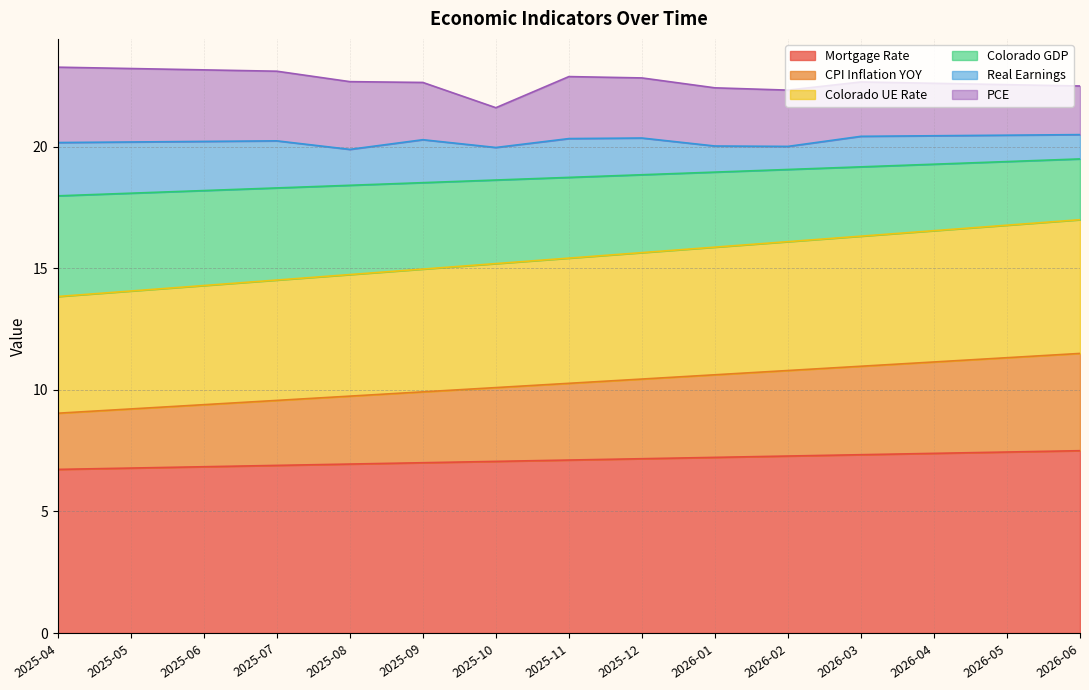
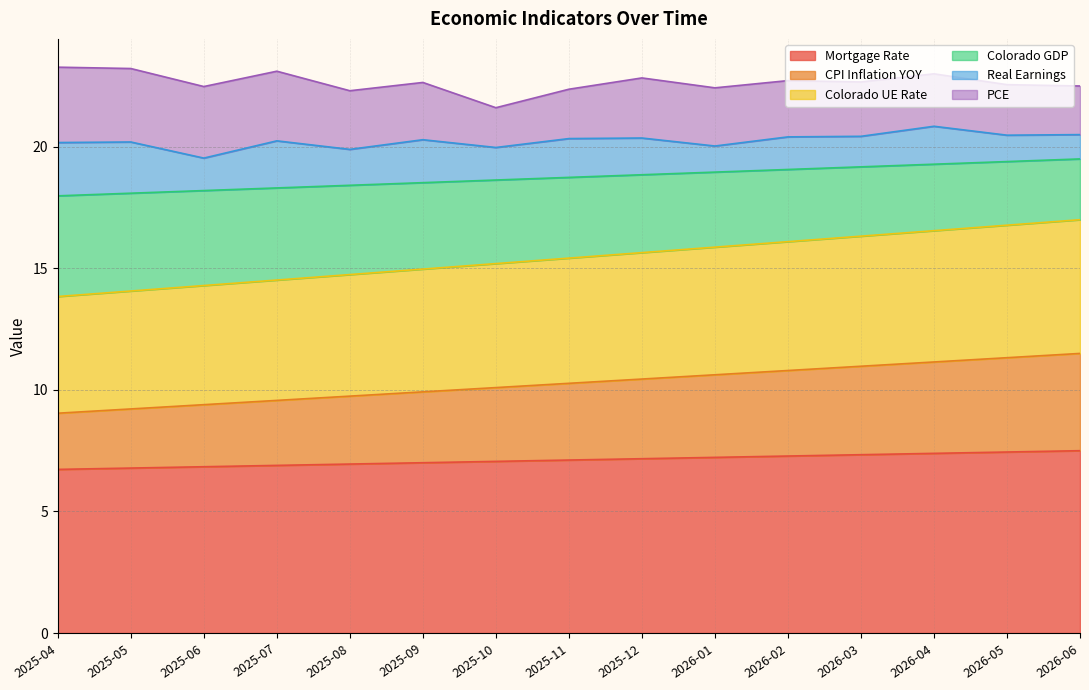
Real Earnings, 2025-06: 2.0 -> 1.3
PCE, 2025-08: 2.8 -> 2.4
PCE, 2025-11: 2.6 -> 2.0
Real Earnings, 2026-02: 0.9 -> 1.3
Real Earnings, 2026-04: 1.2 -> 1.6
